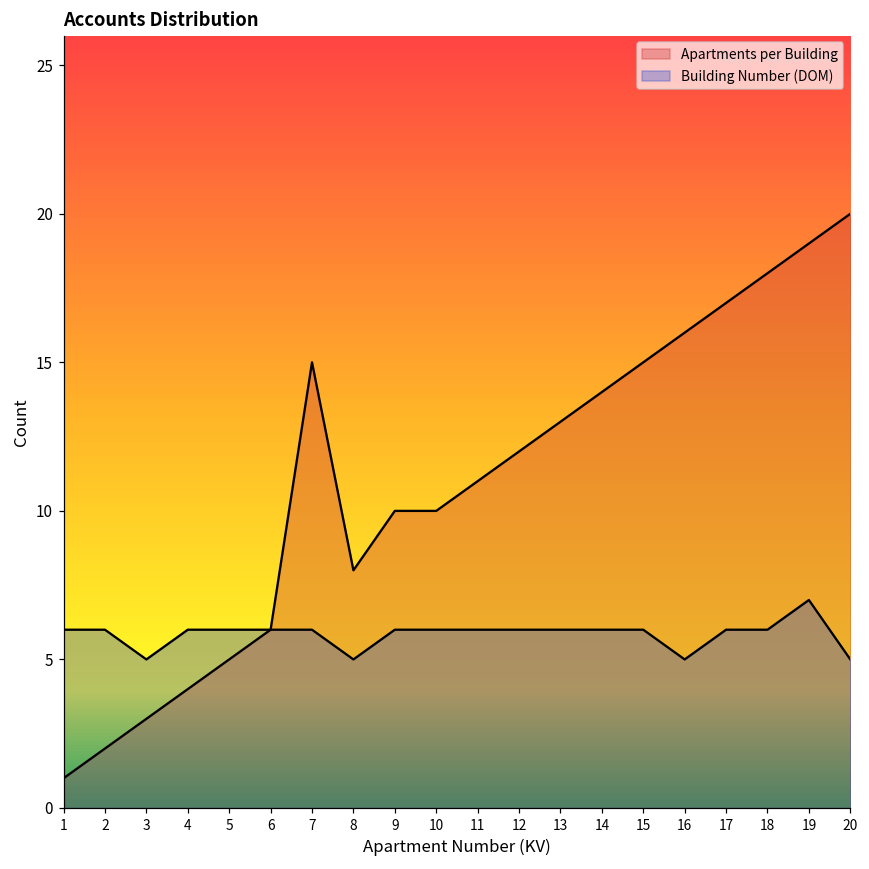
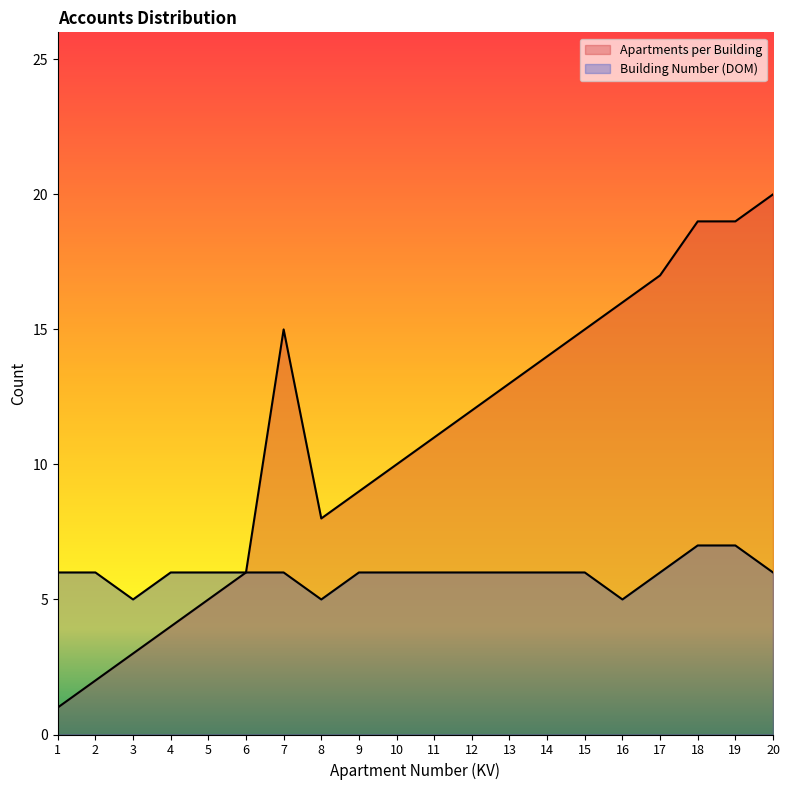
Apartments per Building, 9: 10 -> 9
Apartments per Building, 18: 18 -> 19
Building Number (DOM), 18: 6 -> 7
Building Number (DOM), 20: 5 -> 6
